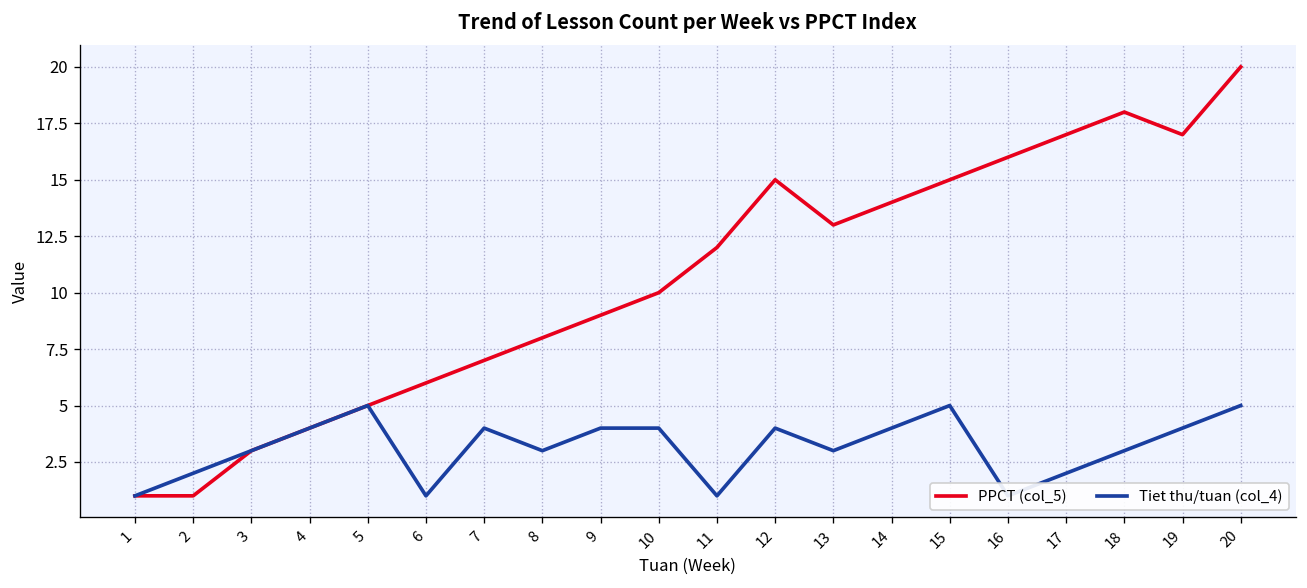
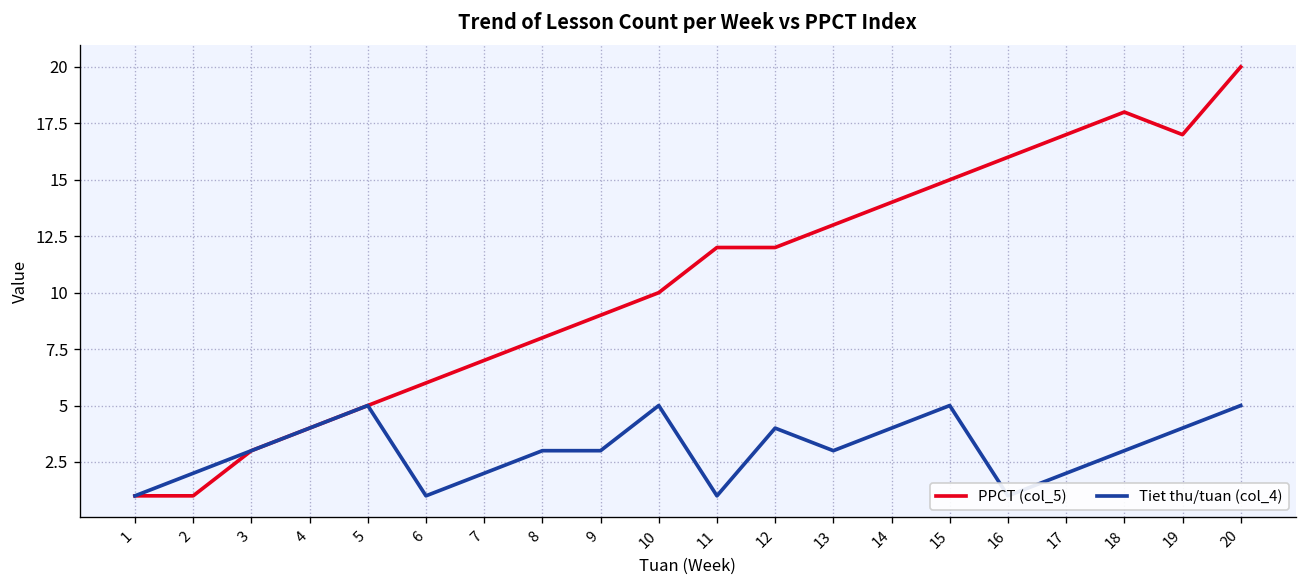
Tiet thu/tuan (col_4), 7: 4 -> 2
Tiet thu/tuan (col_4), 9: 4 -> 3
Tiet thu/tuan (col_4), 10: 4 -> 5
PPCT (col_5), 12: 15 -> 12
